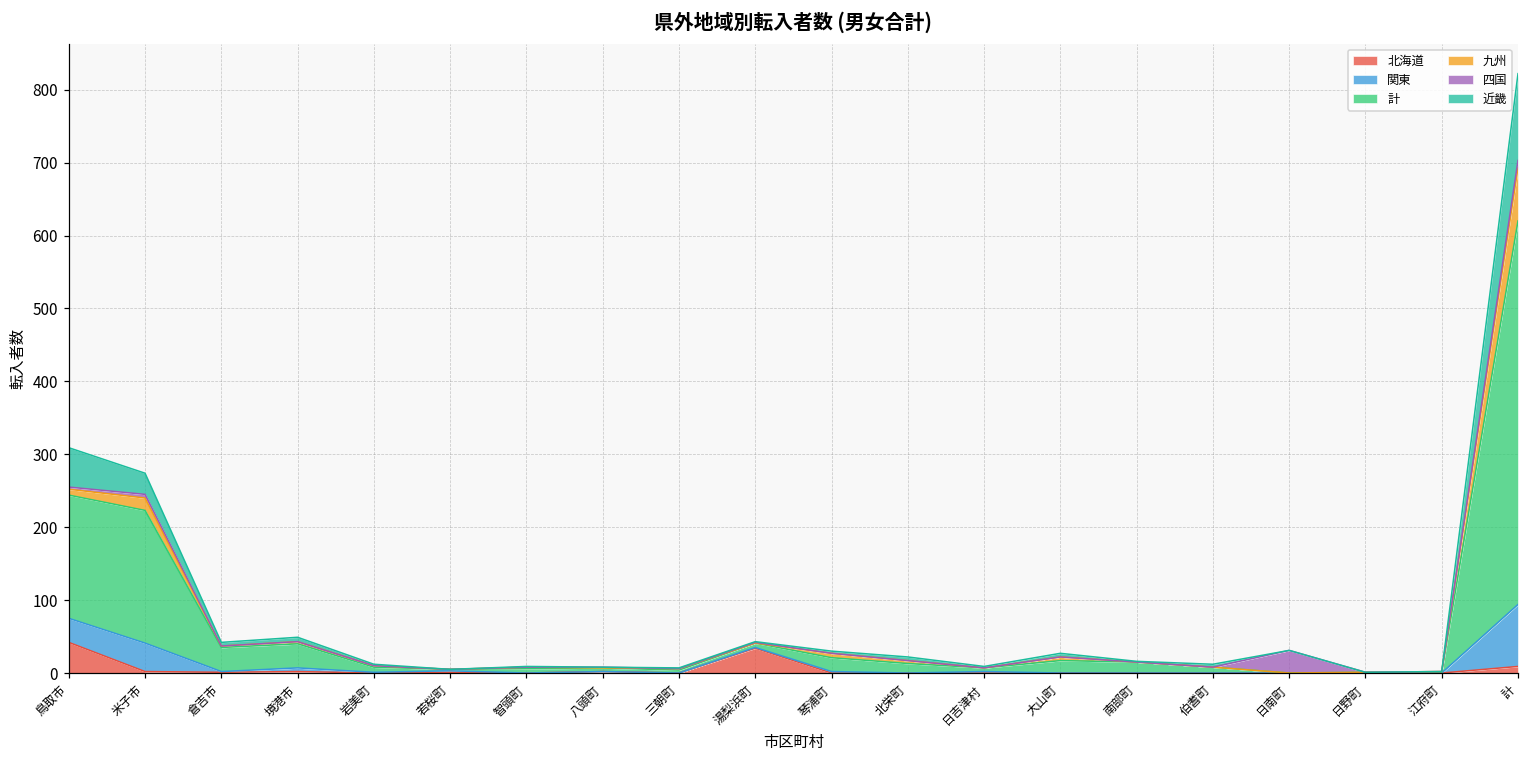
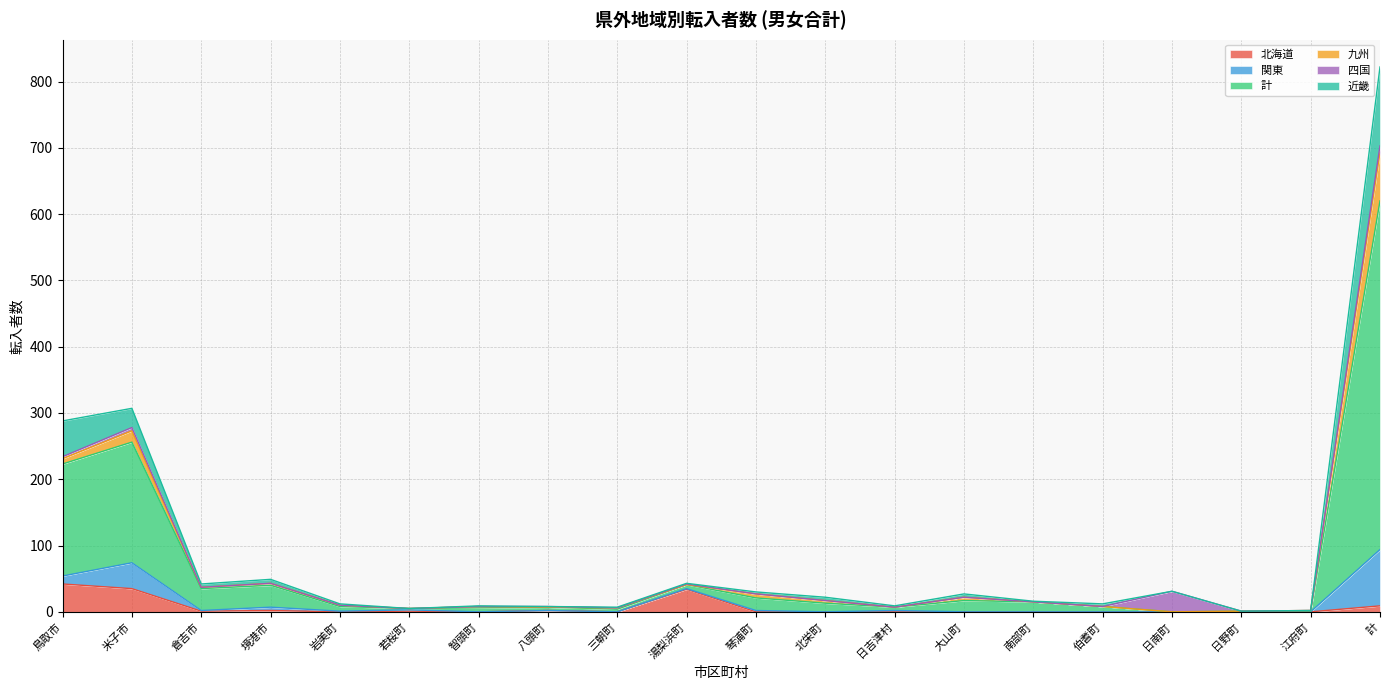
関東, 鳥取市: 30 -> 10
北海道, 米子市: 0 -> 40
